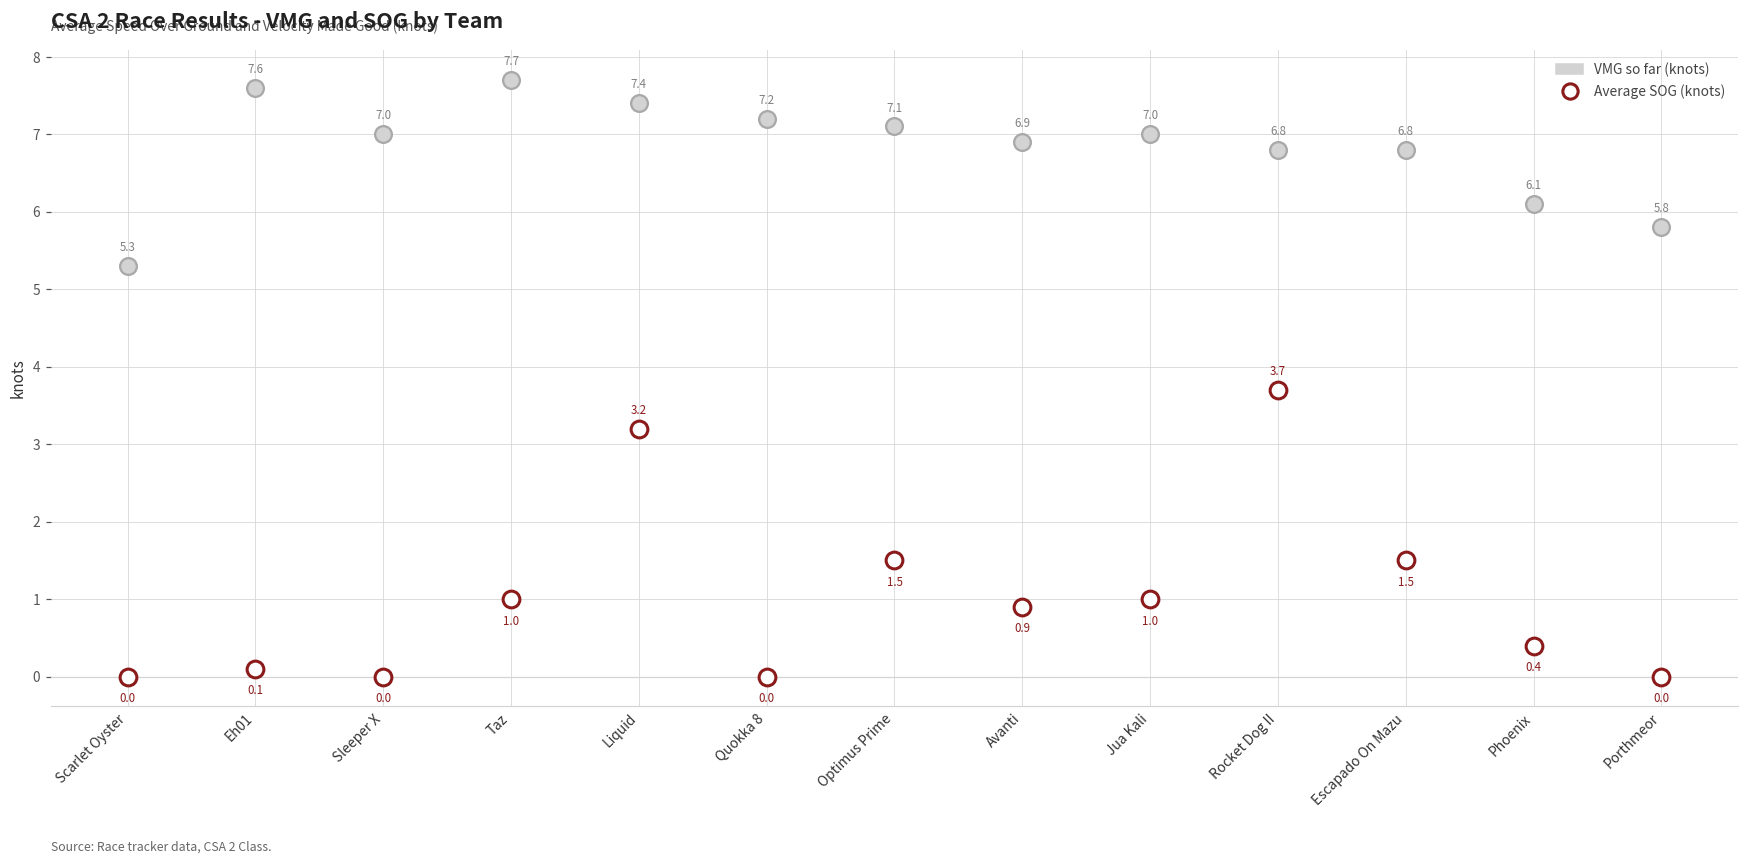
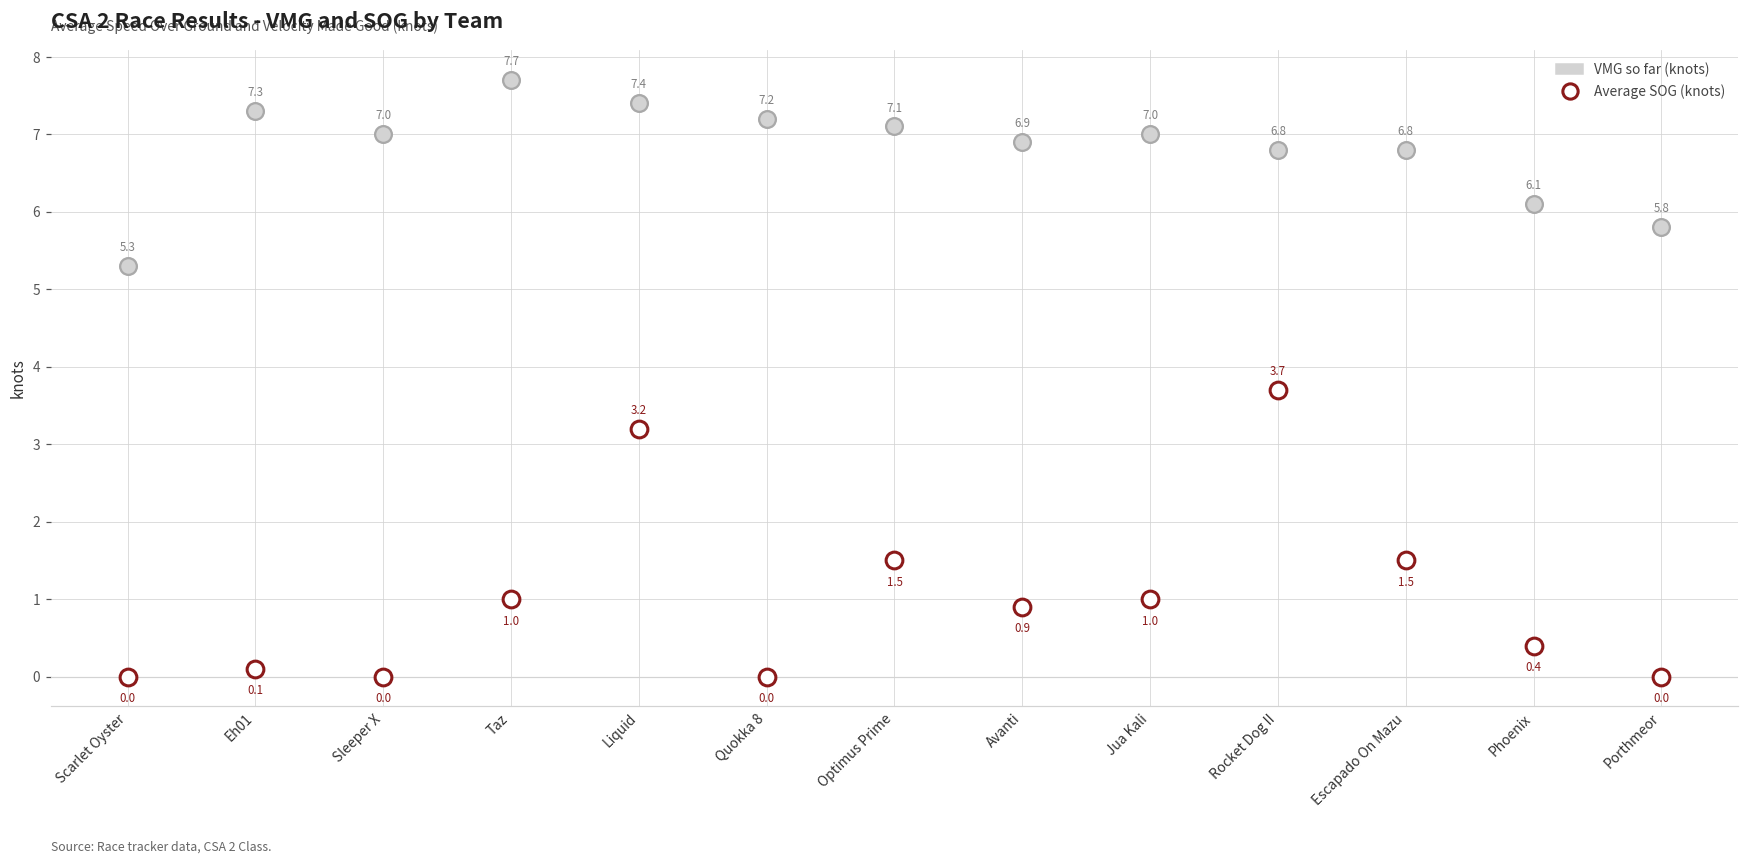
VMG so far (knots), Eh01: 7.6 -> 7.3
